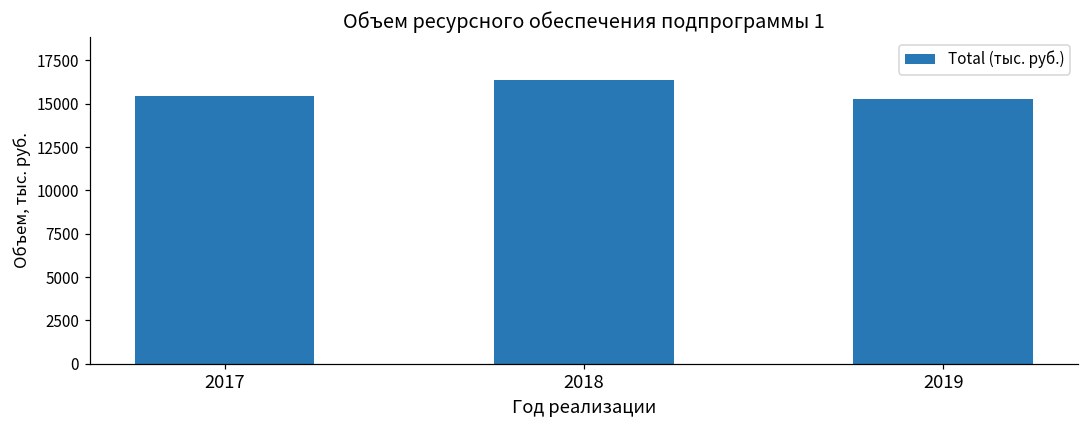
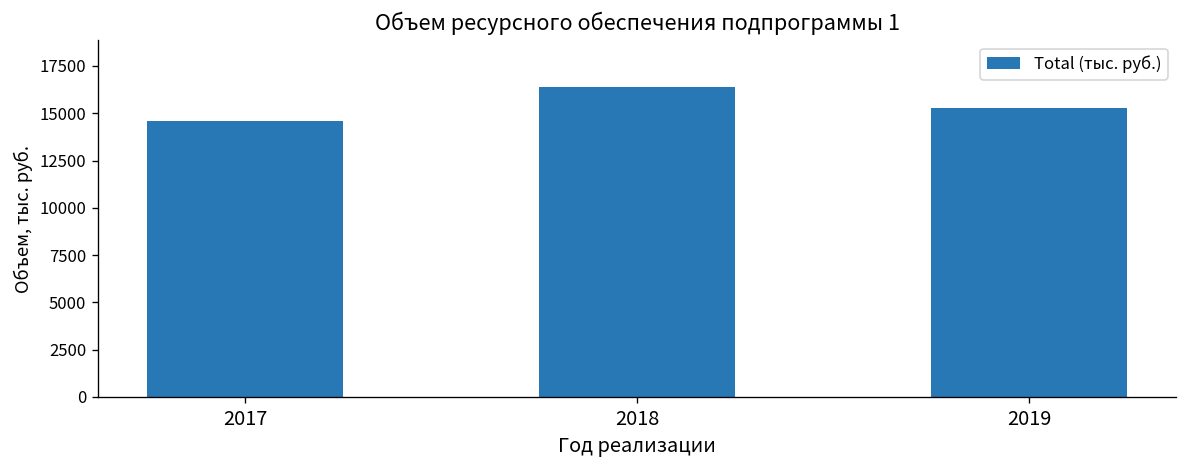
2017: 15400 -> 14600
